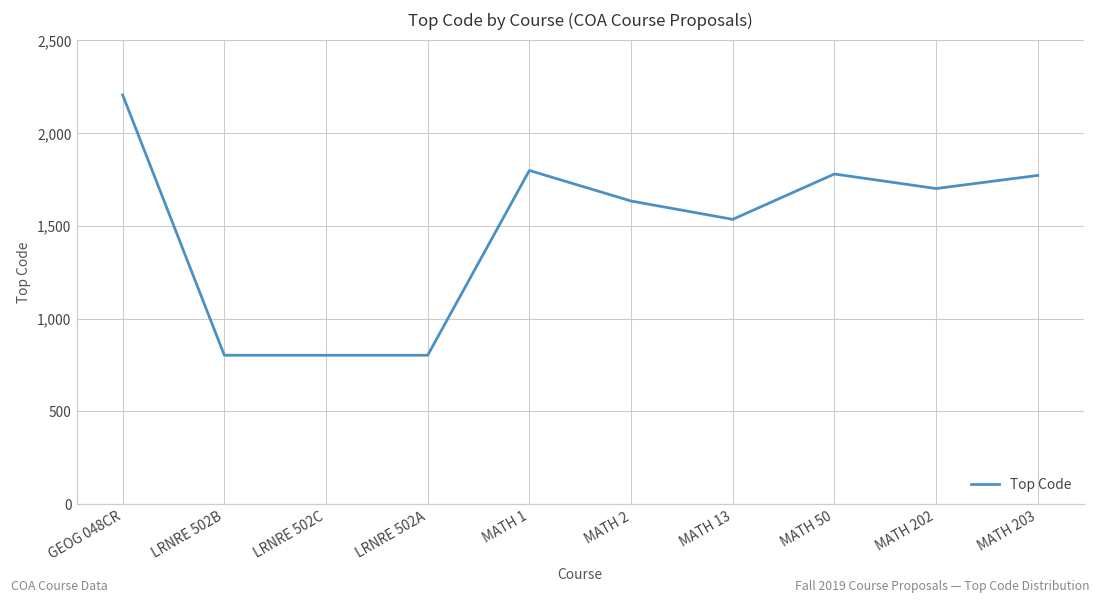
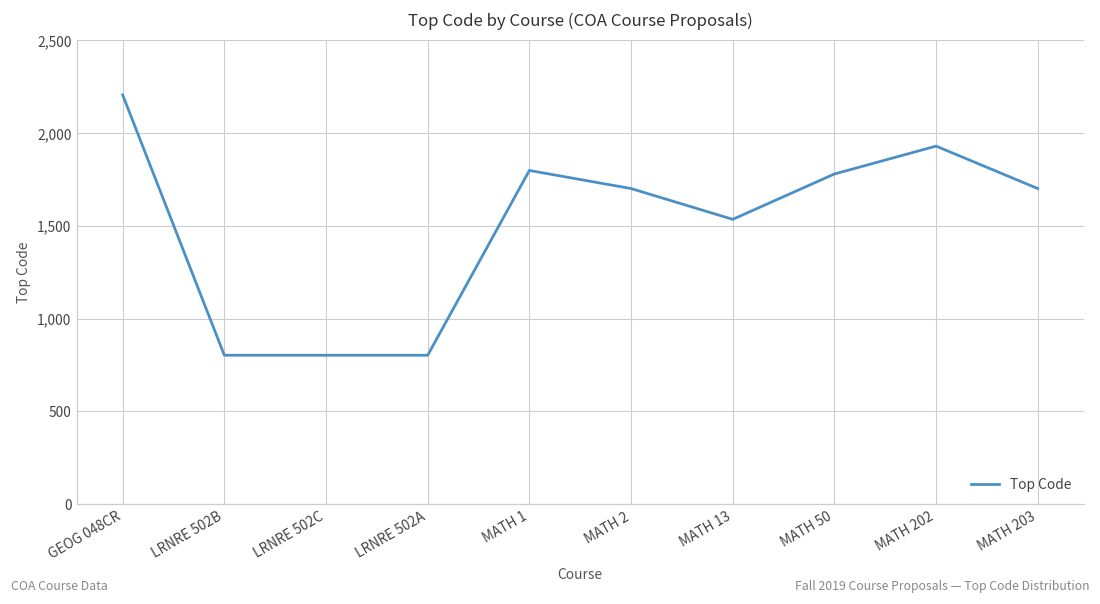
MATH 2: 1,630 -> 1,700
MATH 202: 1,700 -> 1,930
MATH 203: 1,770 -> 1,700
